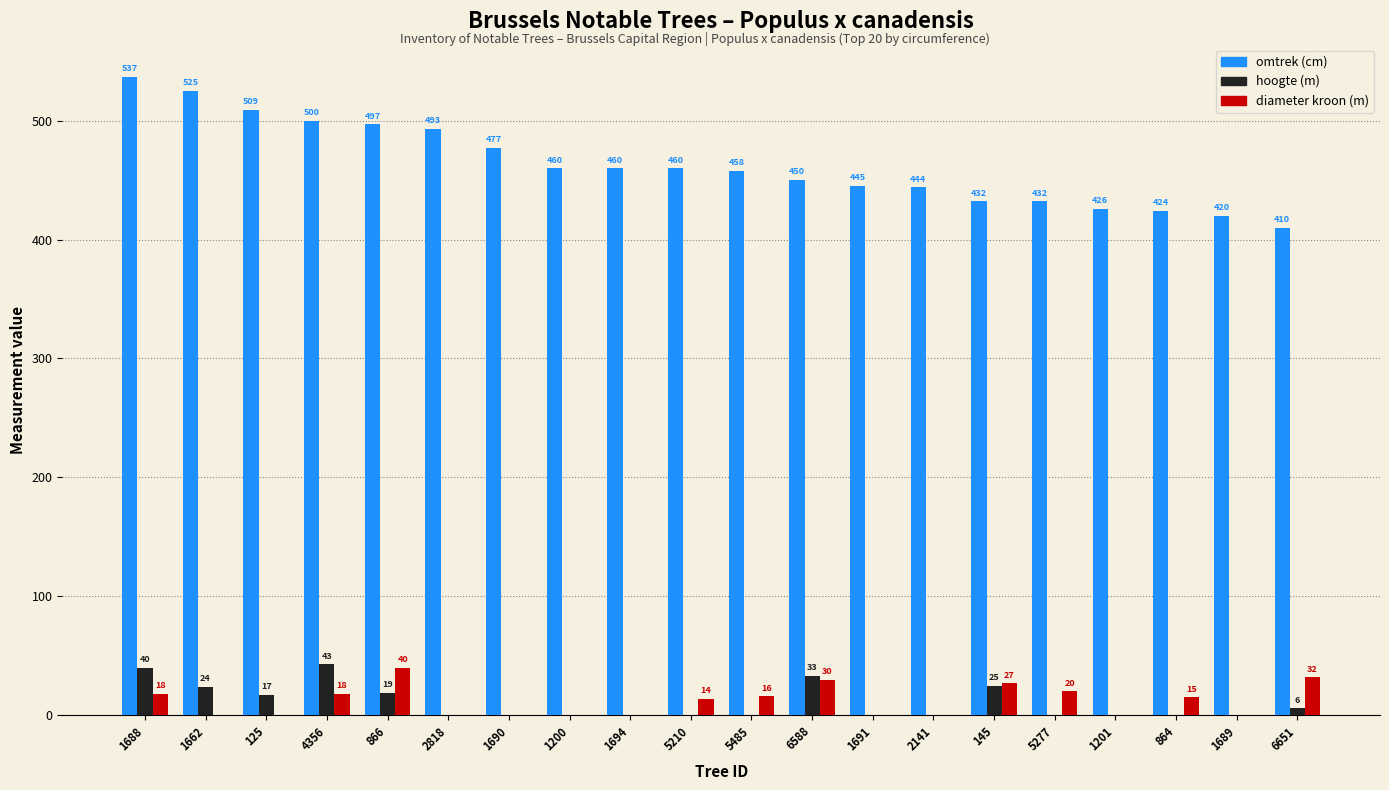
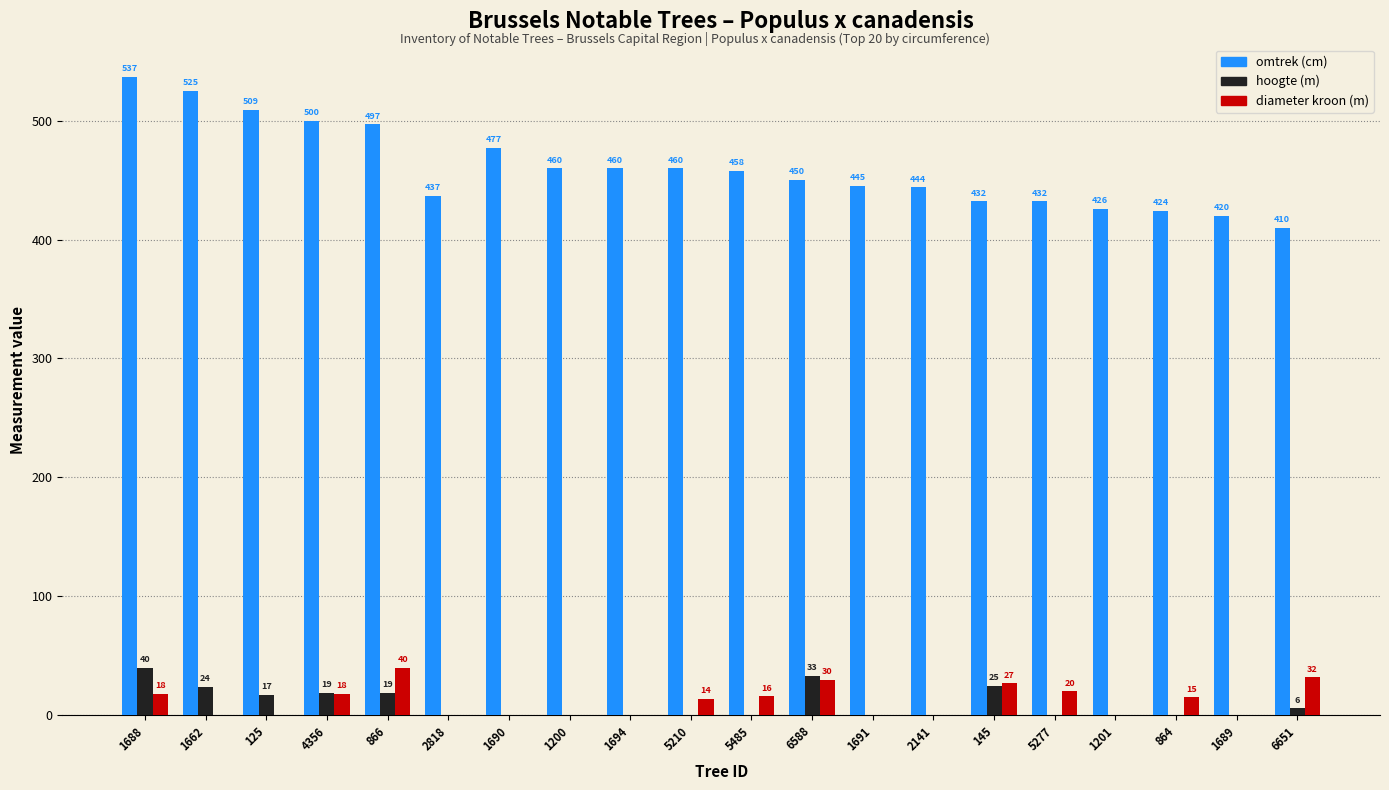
hoogte (m), 4356: 43 -> 19
omtrek (cm), 2818: 493 -> 437
